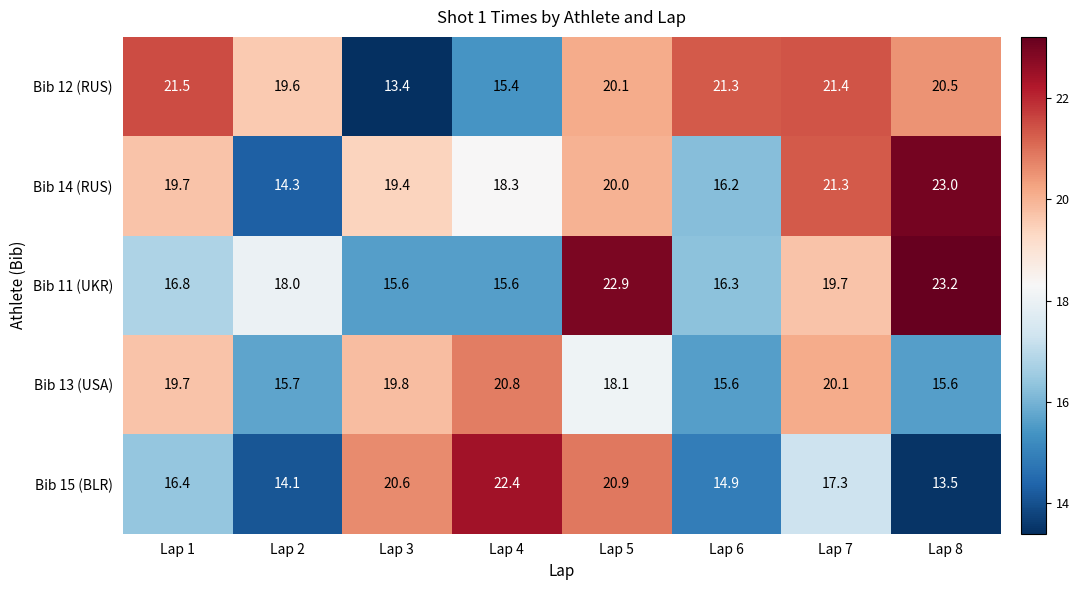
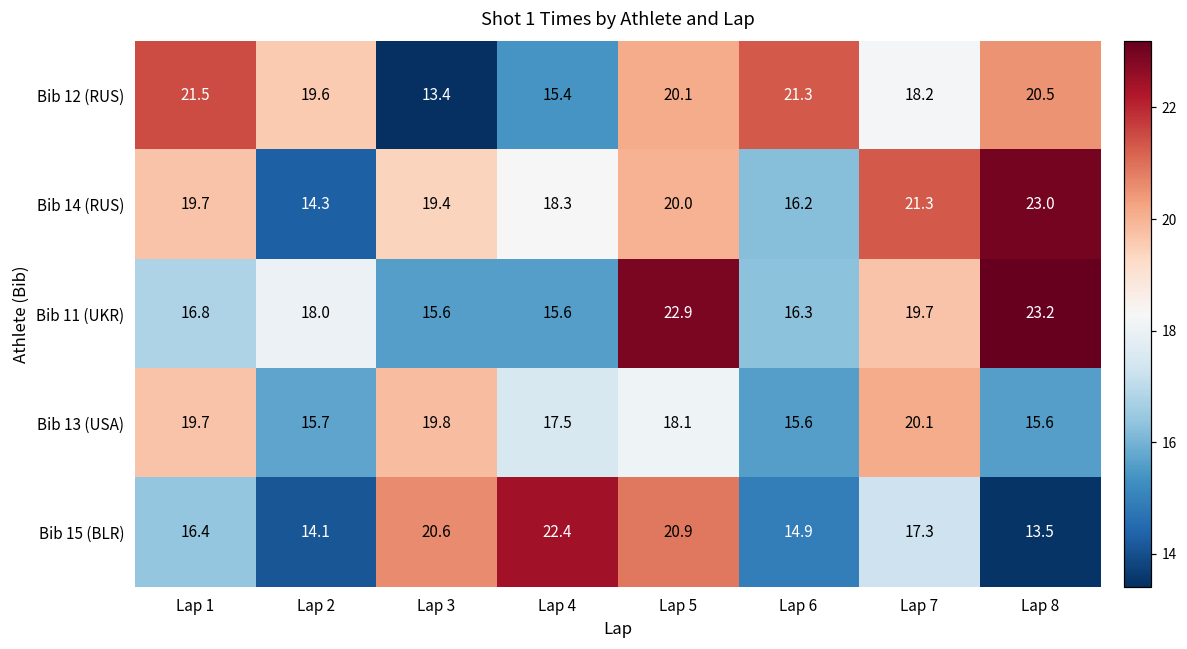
Bib 12 (RUS), Lap 7: 21.4 -> 18.2
Bib 13 (USA), Lap 4: 20.8 -> 17.5
